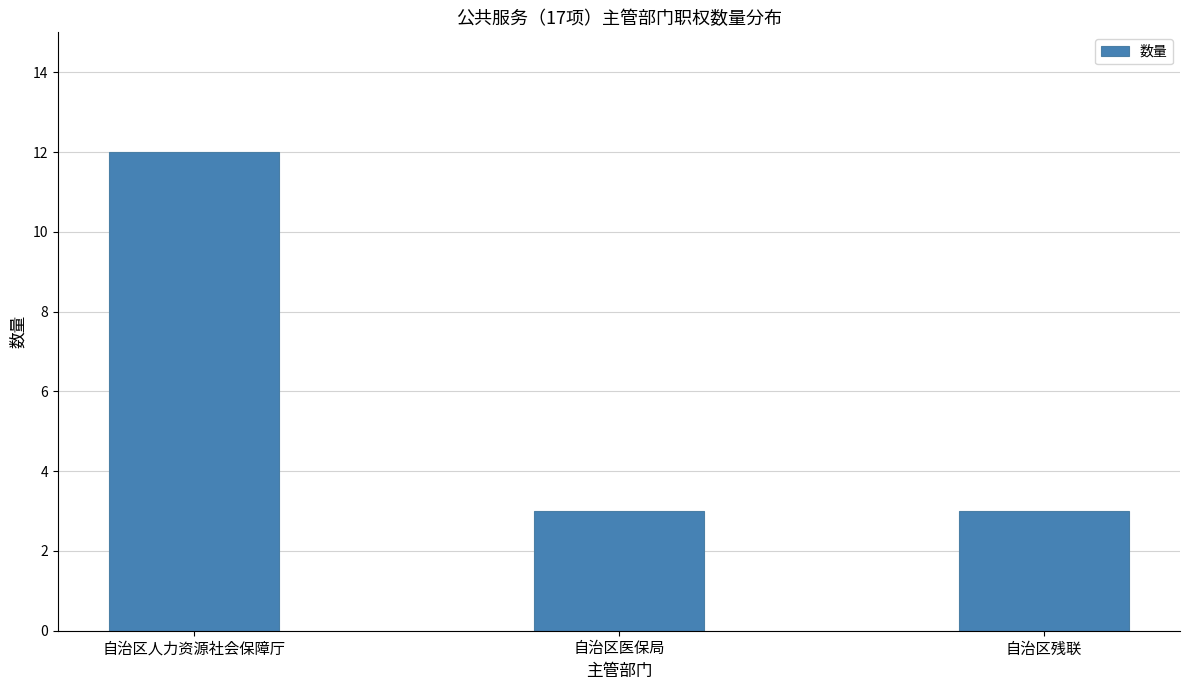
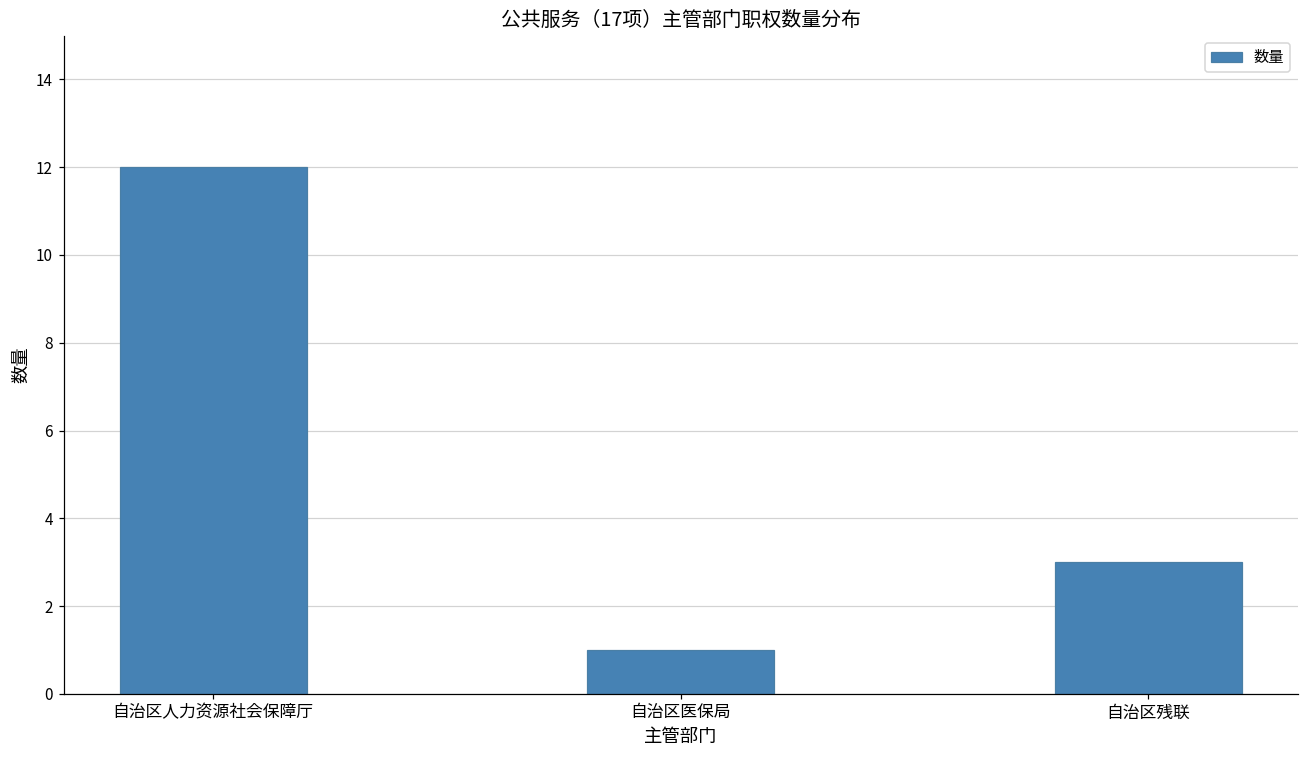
自治区医保局: 3 -> 1
